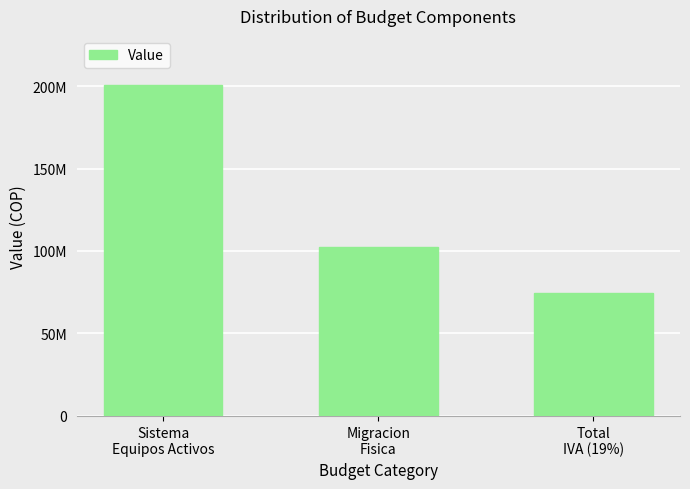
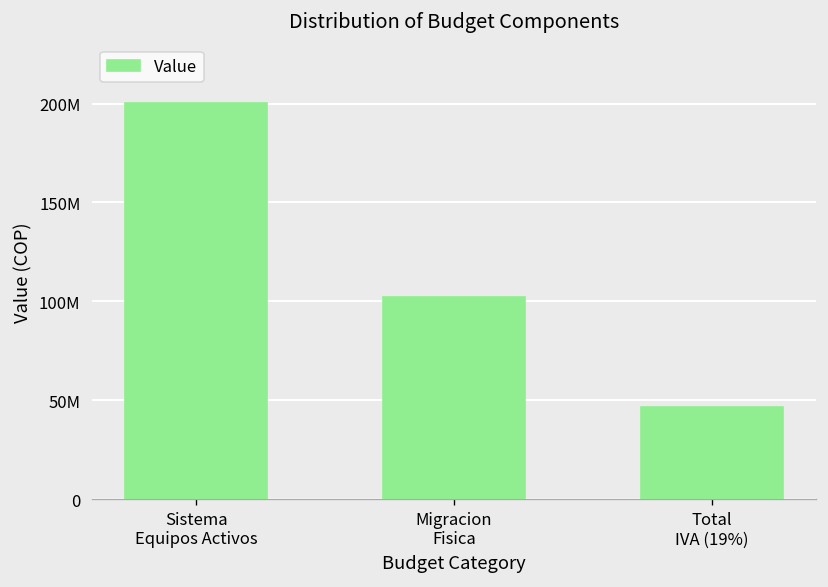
Total IVA (19%): 75000000 -> 47000000
